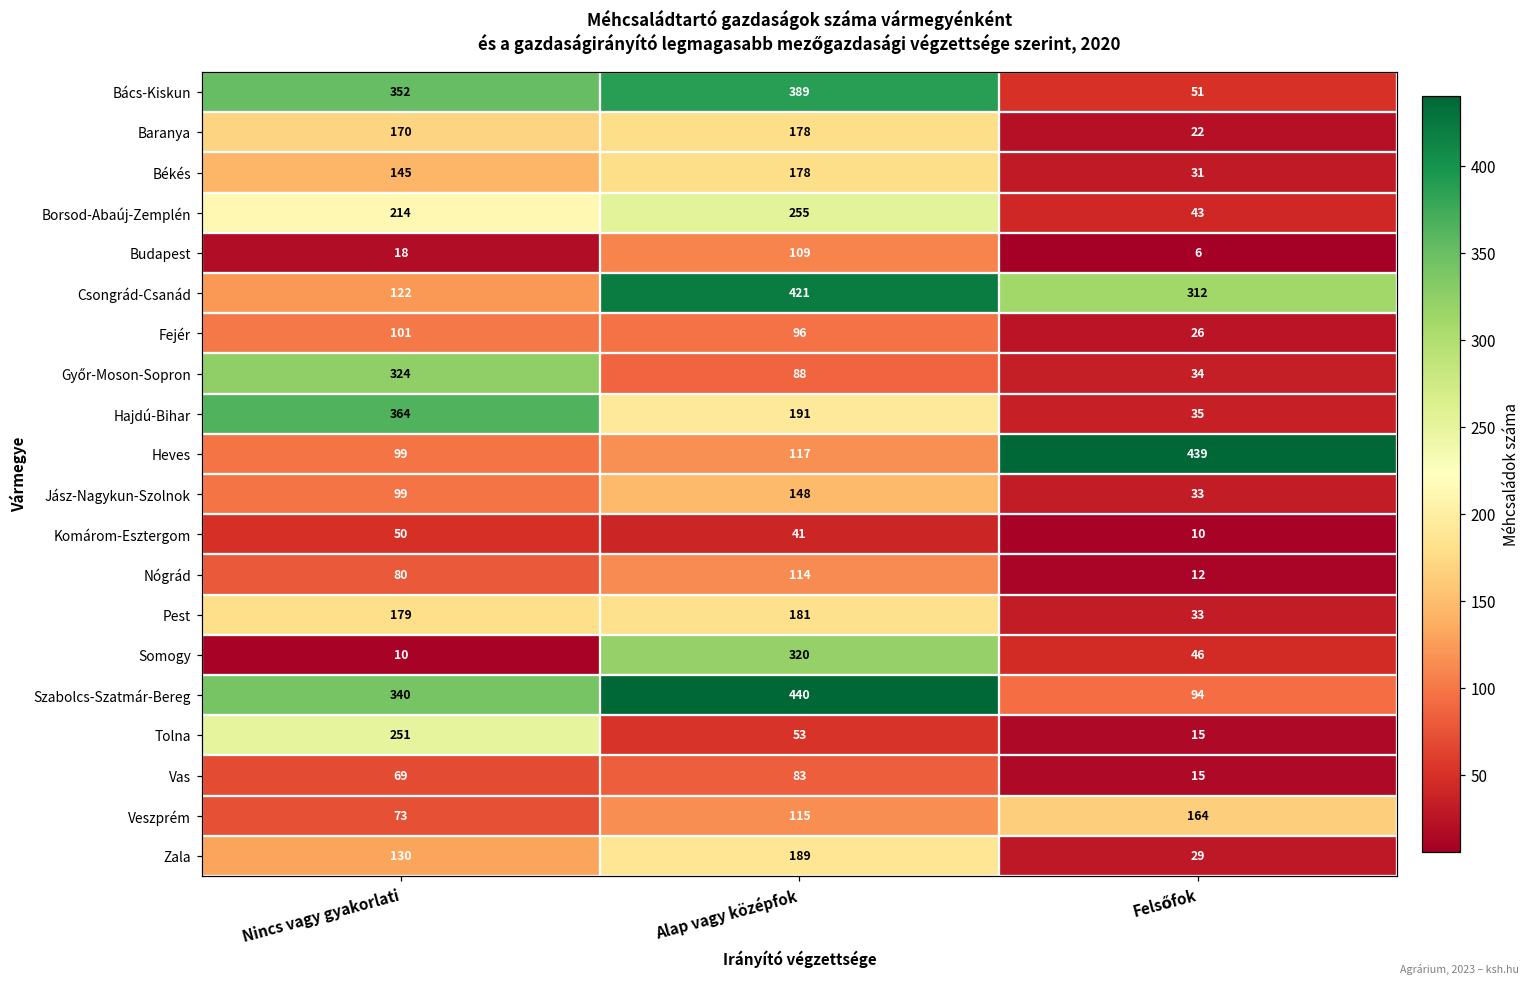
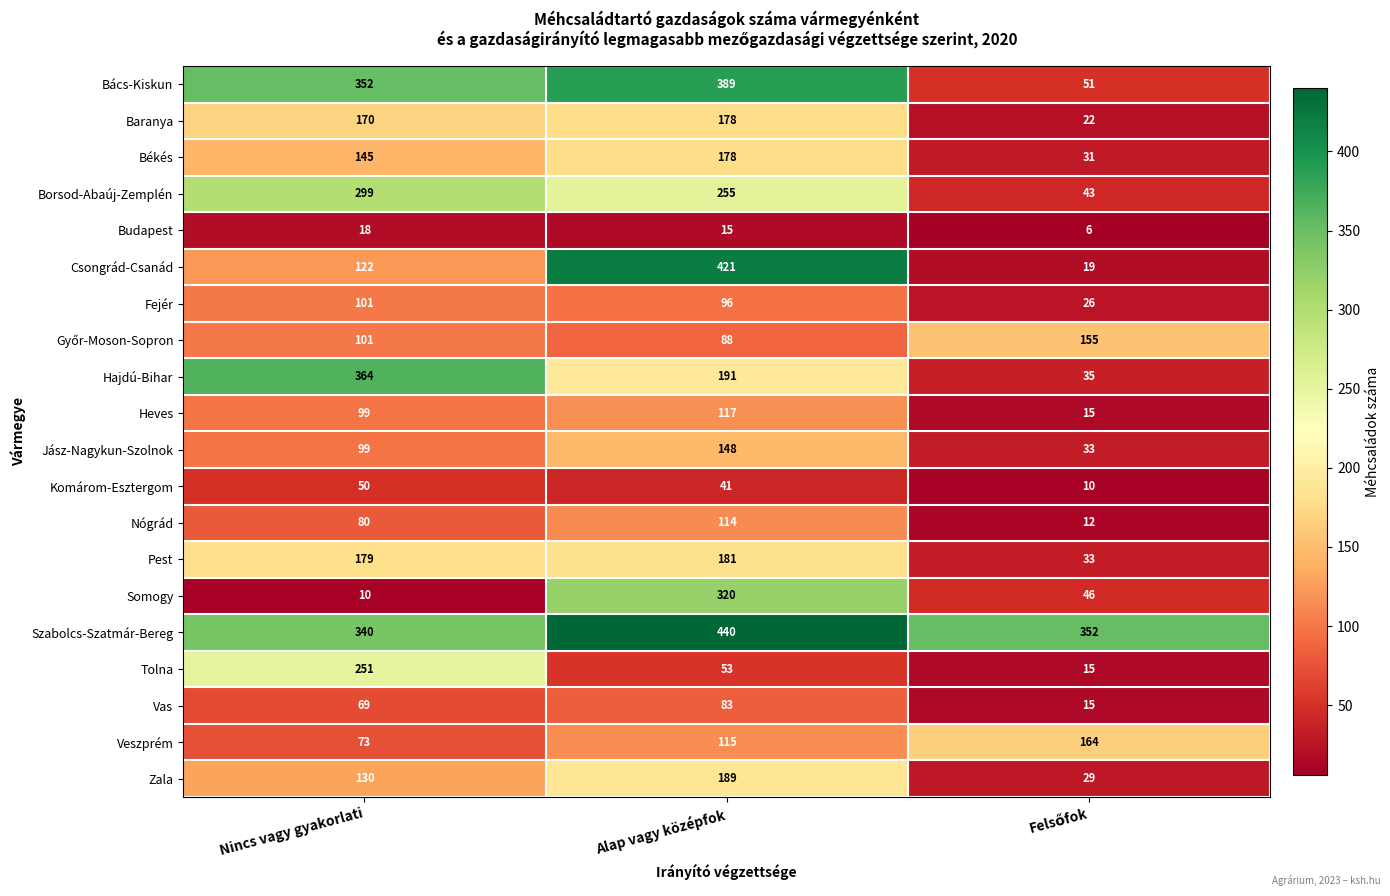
Borsod-Abaúj-Zemplén, Nincs vagy gyakorlati: 214 -> 299
Budapest, Alap vagy középfok: 109 -> 15
Csongrád-Csanád, Felsőfok: 312 -> 19
Győr-Moson-Sopron, Nincs vagy gyakorlati: 324 -> 101
Győr-Moson-Sopron, Felsőfok: 34 -> 155
Heves, Felsőfok: 439 -> 15
Szabolcs-Szatmár-Bereg, Felsőfok: 94 -> 352
